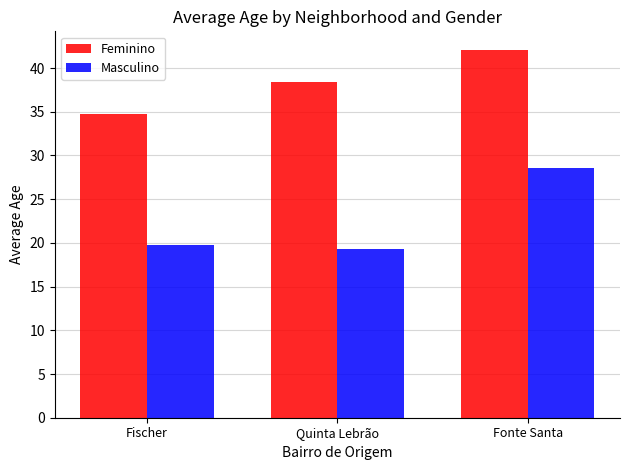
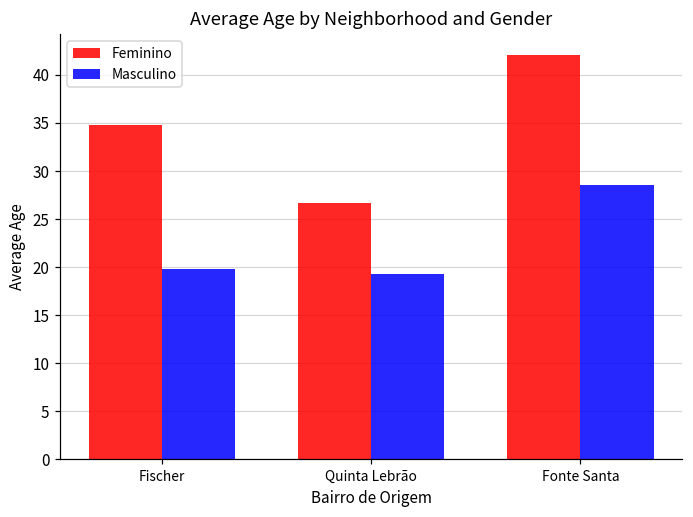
Feminino, Quinta Lebrão: 38 -> 27
